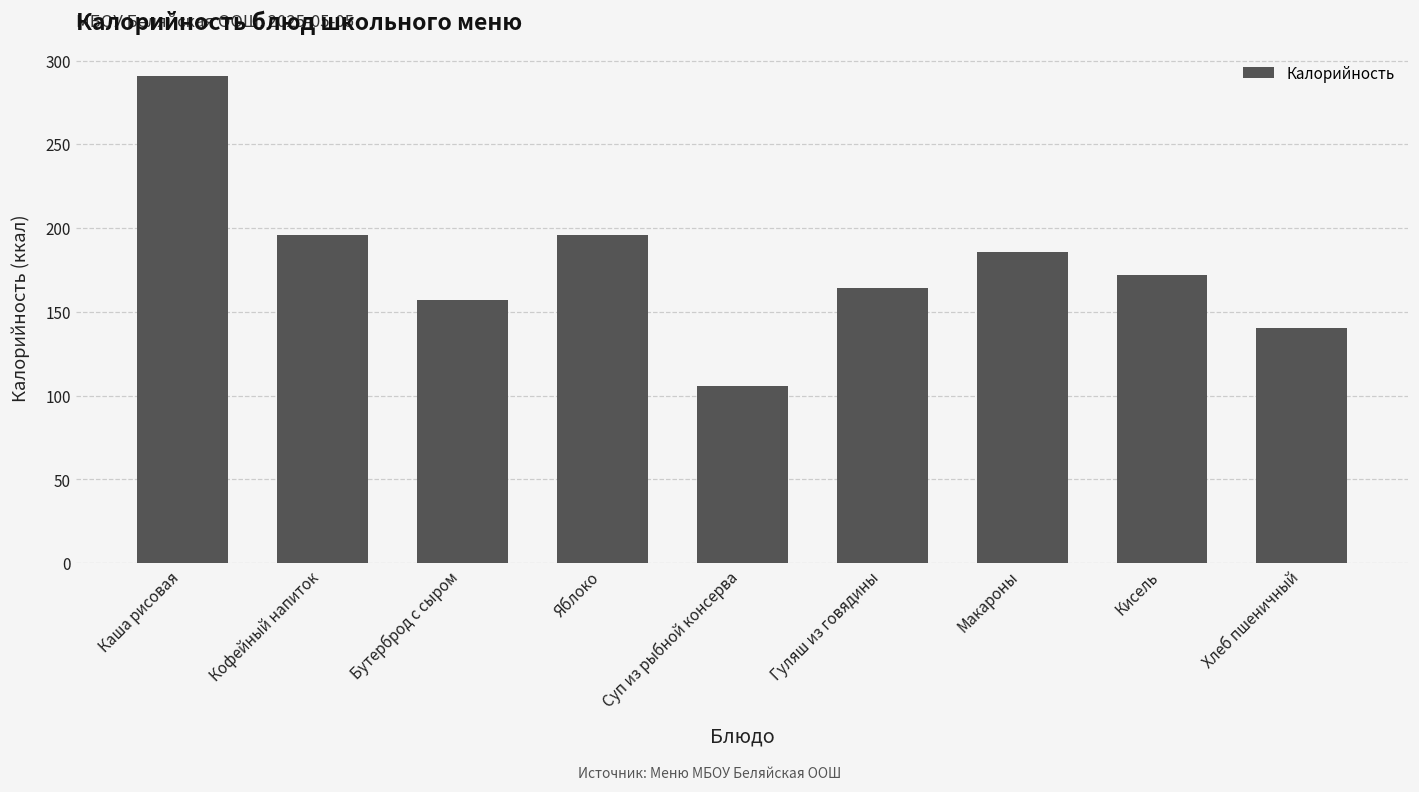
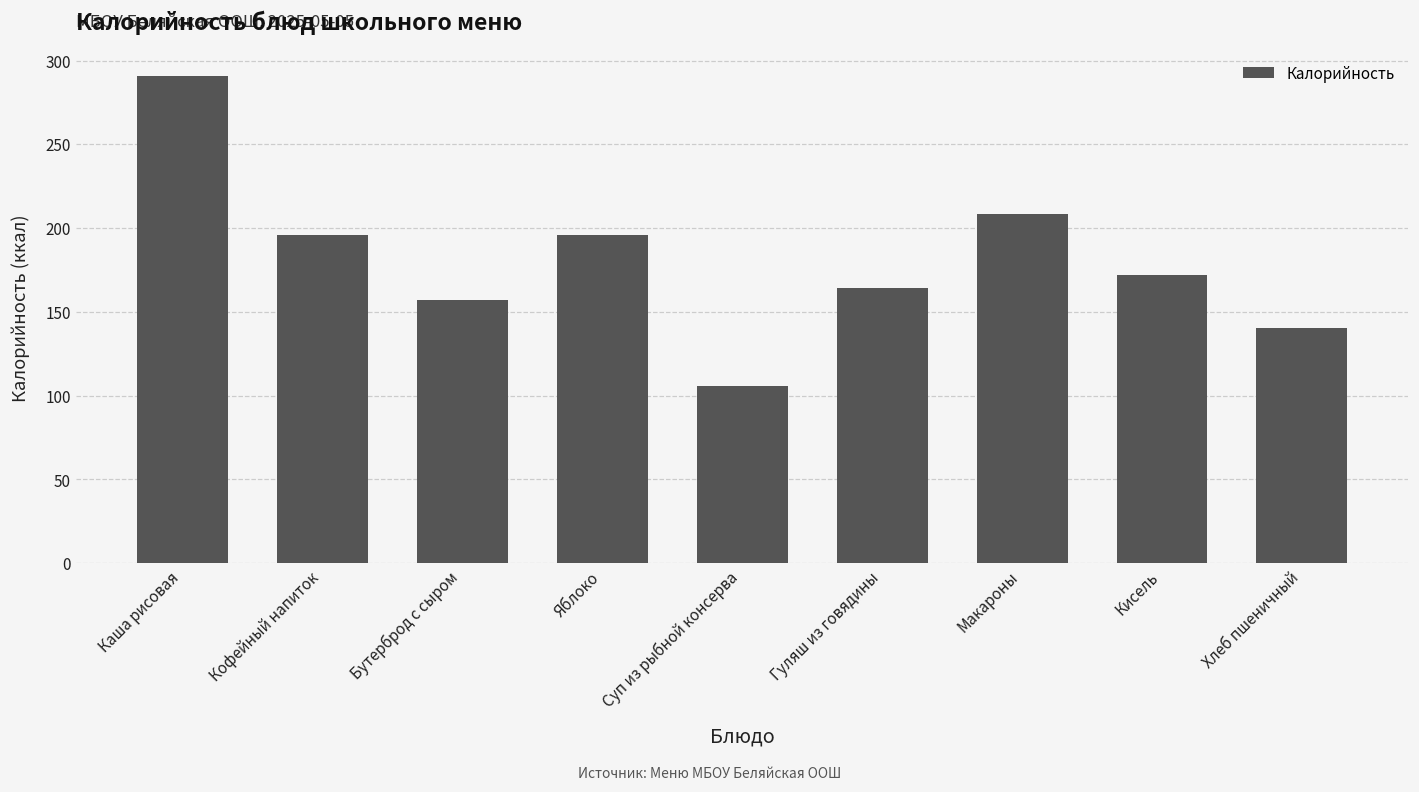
Макароны: 186 -> 208
